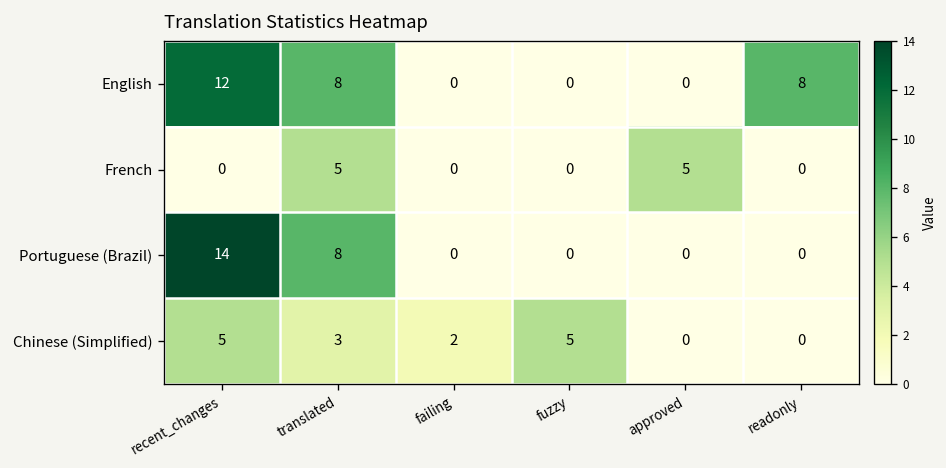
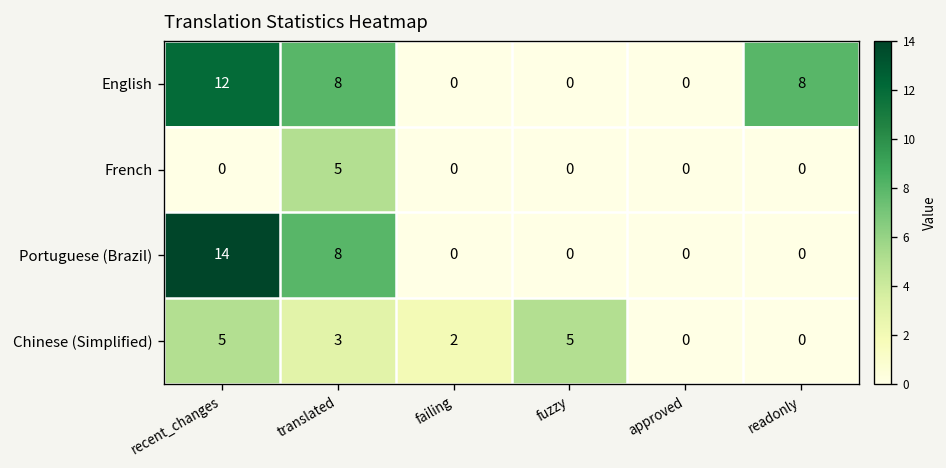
French, approved: 5 -> 0
